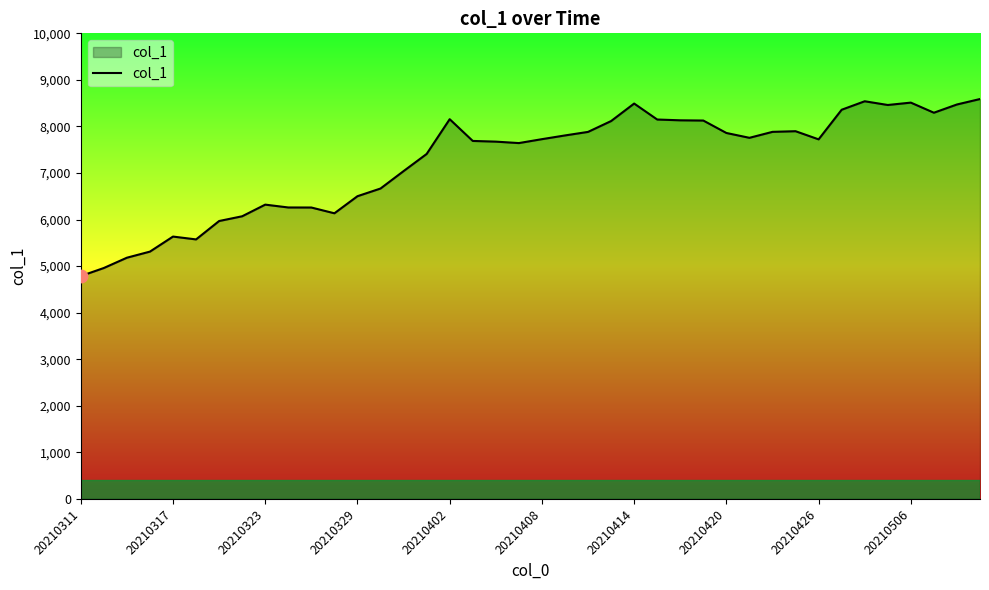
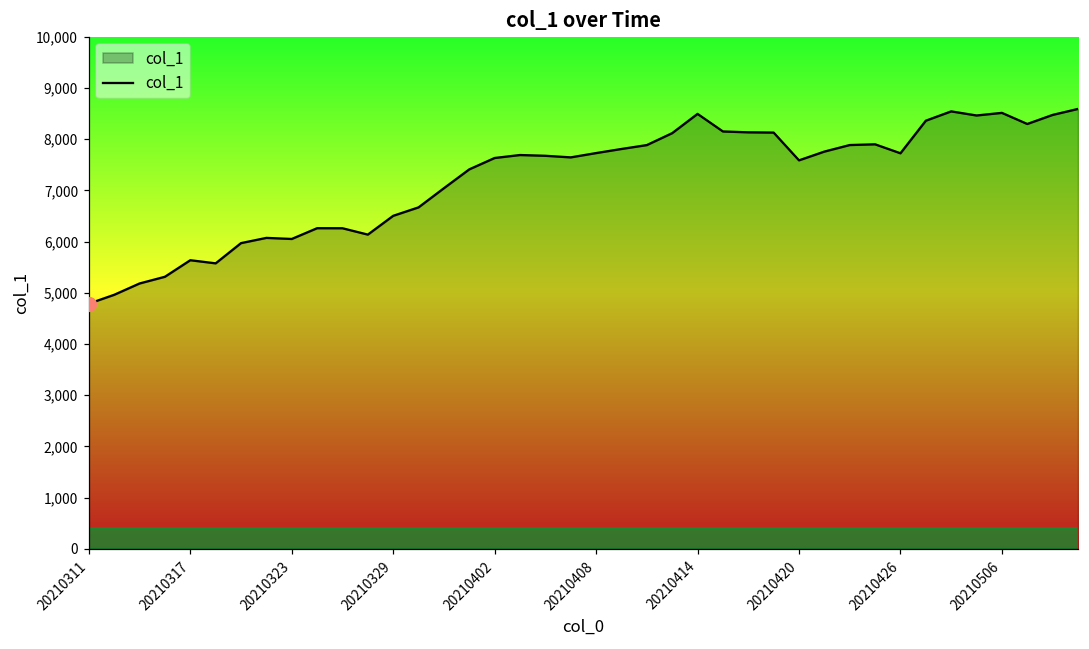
col_1, 20210323: 6,300 -> 6,100
col_1, 20210402: 8,200 -> 7,600
col_1, 20210420: 7,900 -> 7,600
